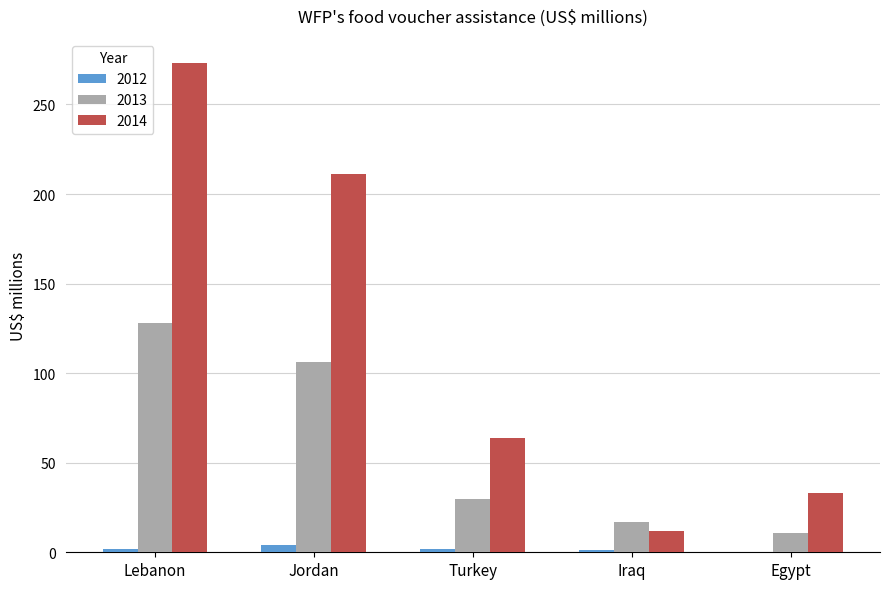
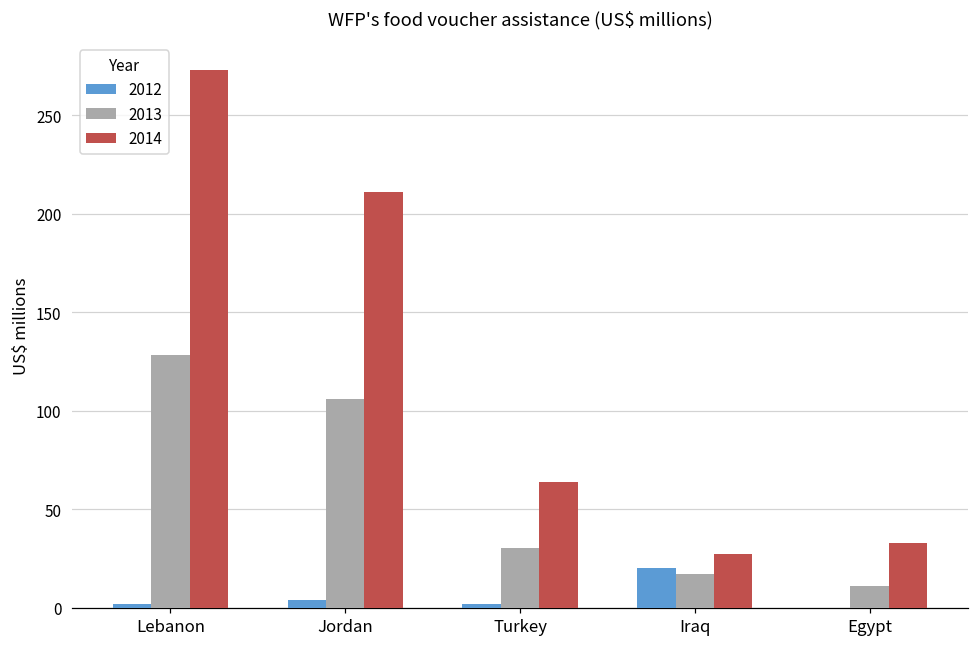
2012, Iraq: 1 -> 20
2014, Iraq: 12 -> 27
